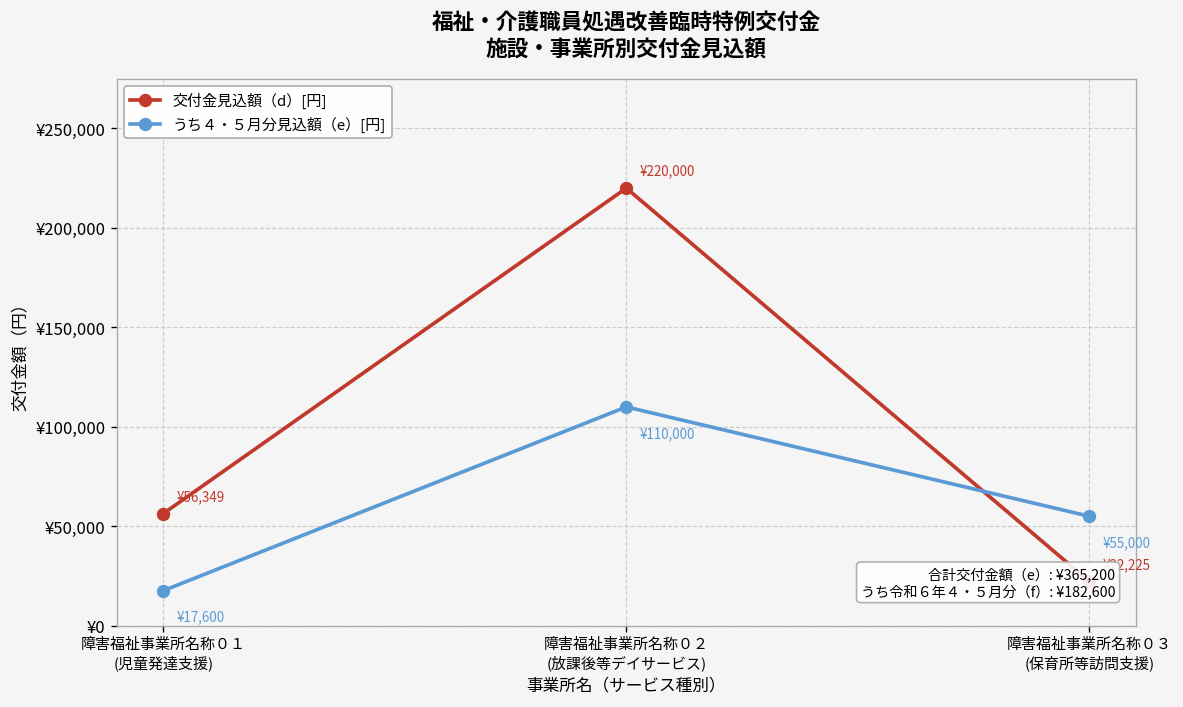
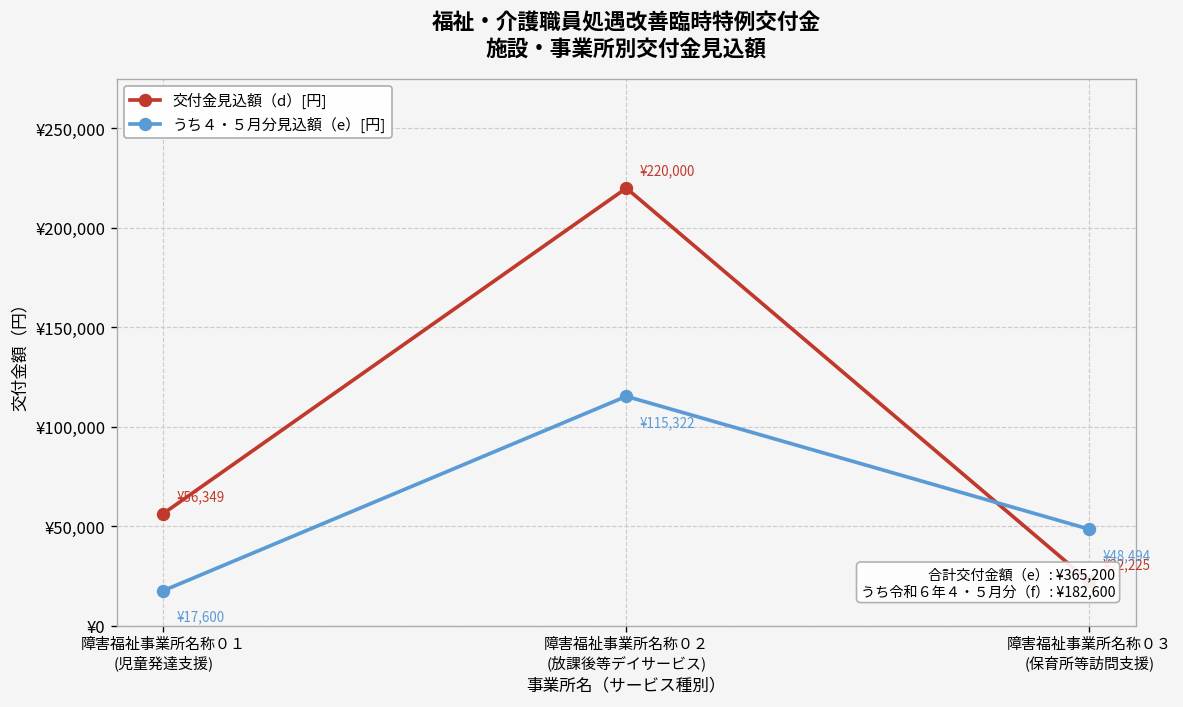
うち４・５月分見込額（e）[円], 障害福祉事業所名称０２ (放課後等デイサービス): ¥110,000 -> ¥115,322
うち４・５月分見込額（e）[円], 障害福祉事業所名称０３ (保育所等訪問支援): ¥55,000 -> ¥48,494
